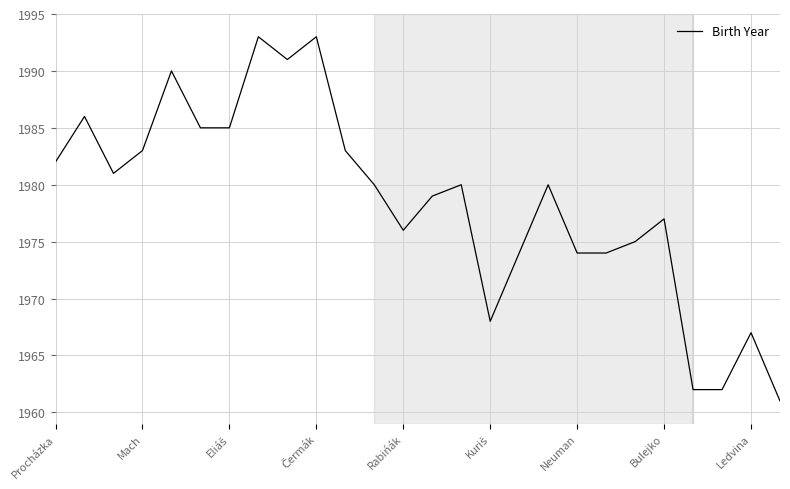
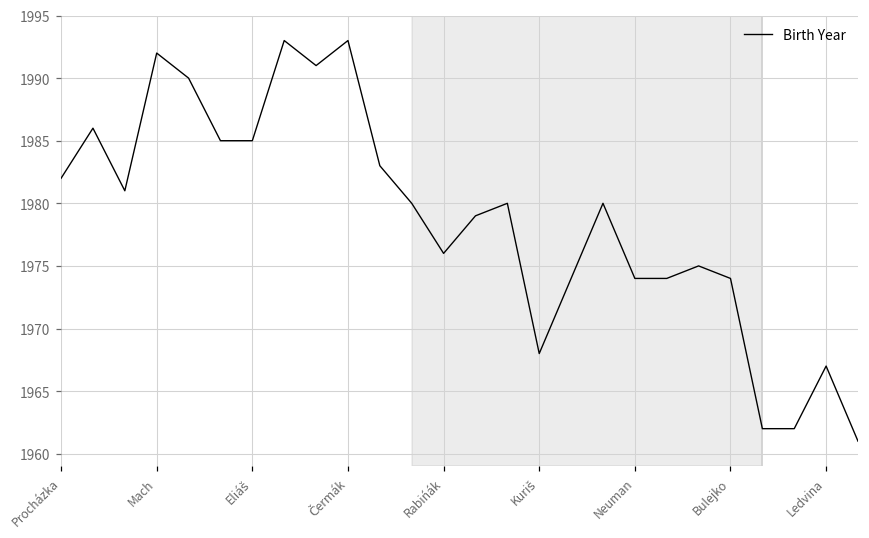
Mach: 1983 -> 1992
Bulejko: 1977 -> 1974
